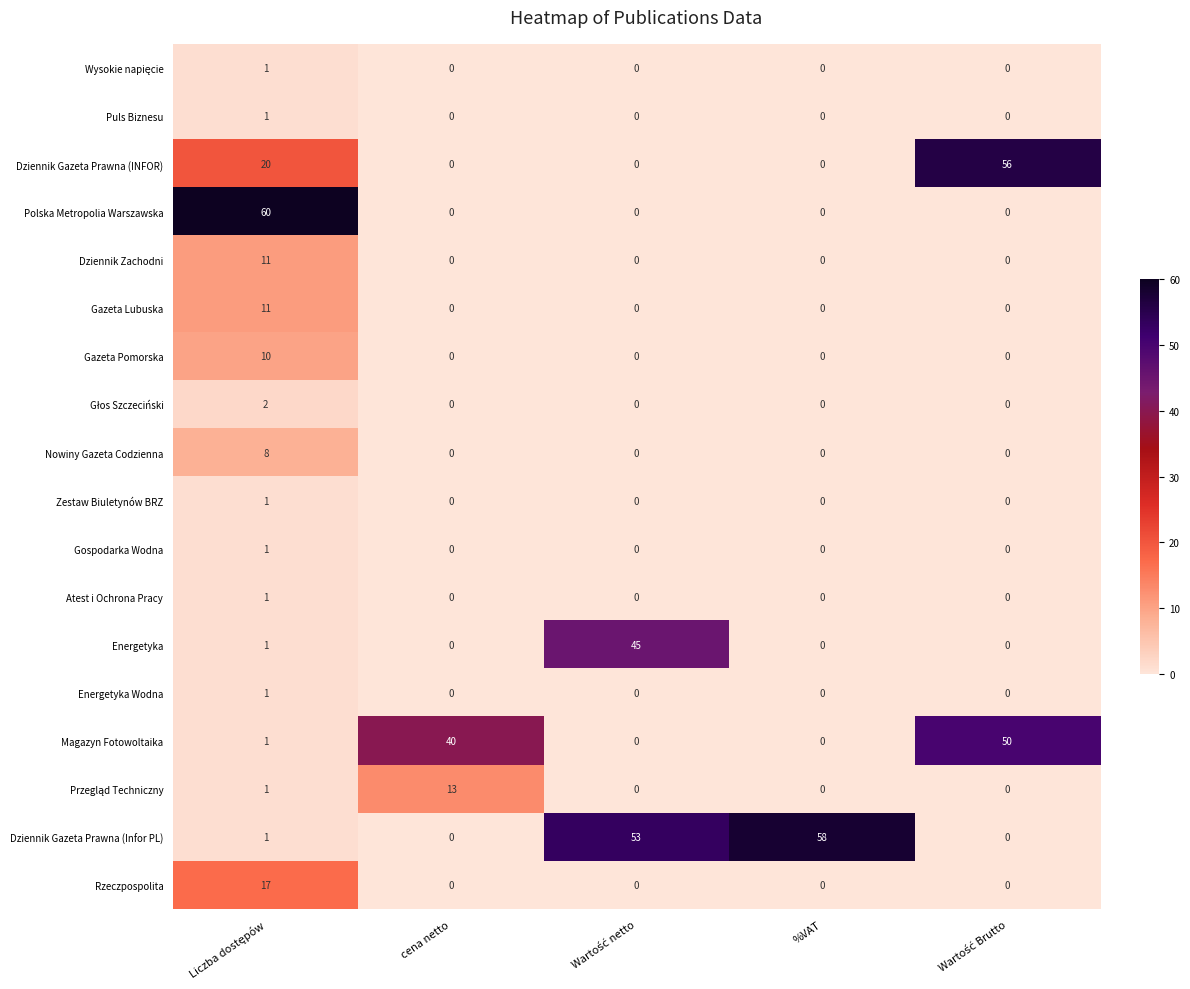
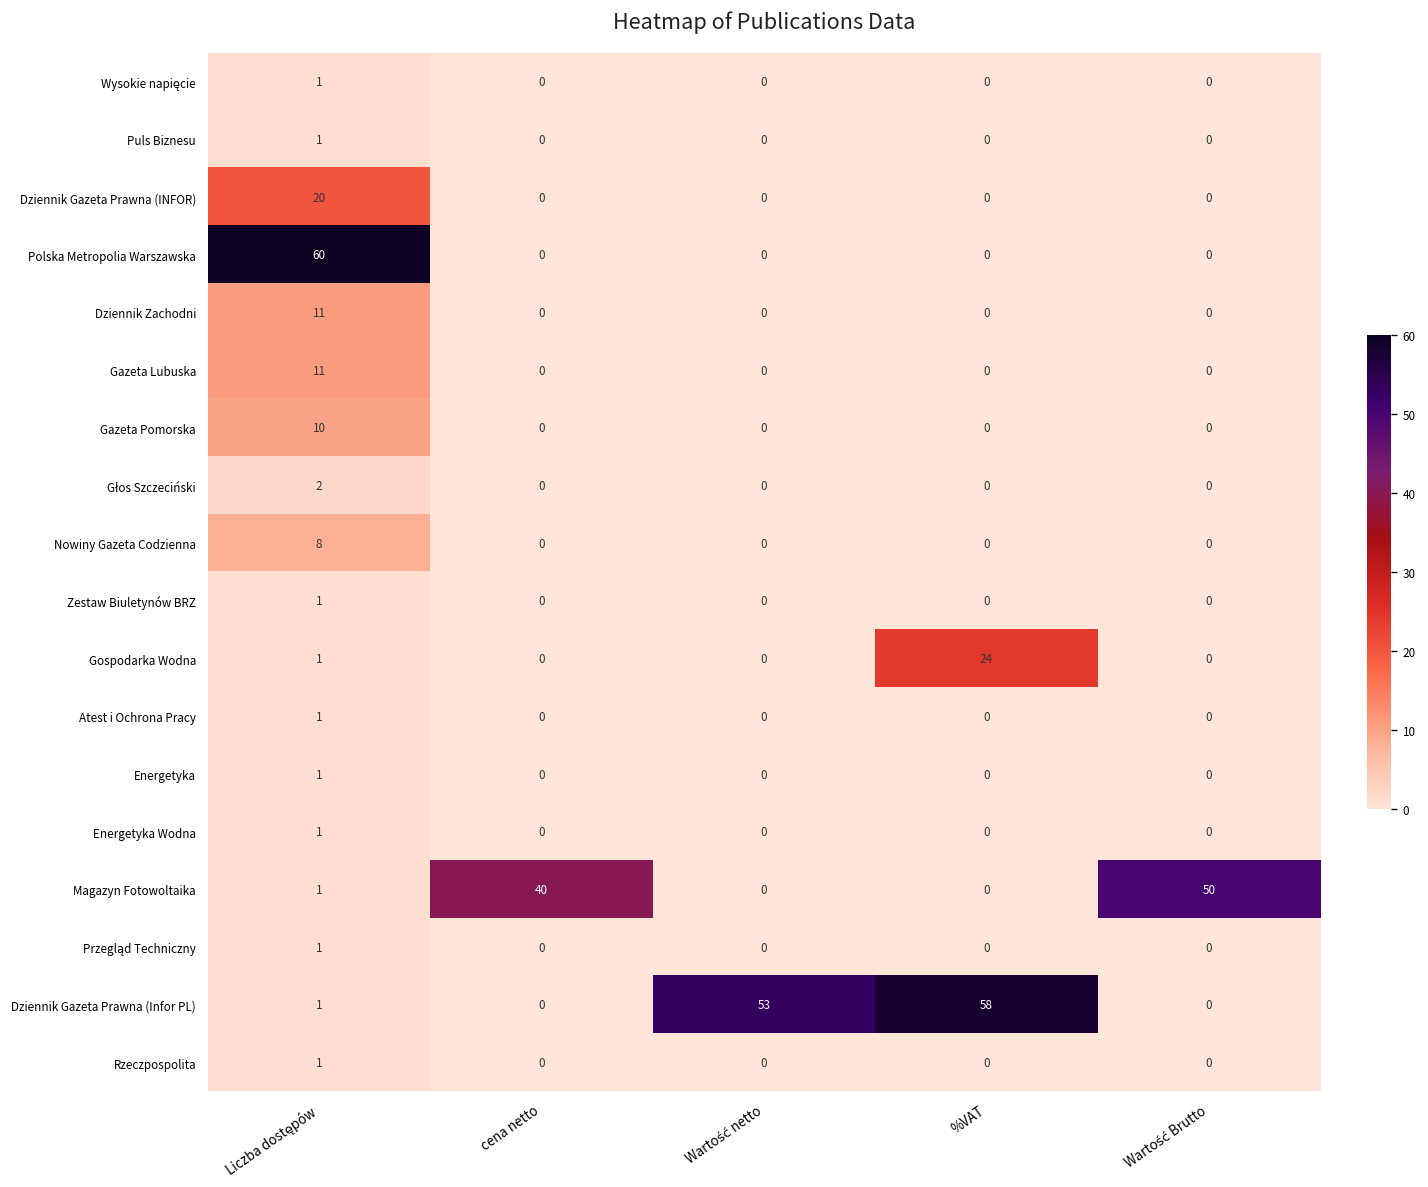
Dziennik Gazeta Prawna (INFOR), Wartość Brutto: 56 -> 0
Gospodarka Wodna, %VAT: 0 -> 24
Energetyka, Wartość netto: 45 -> 0
Przegląd Techniczny, cena netto: 13 -> 0
Rzeczpospolita, Liczba dostępów: 17 -> 1
